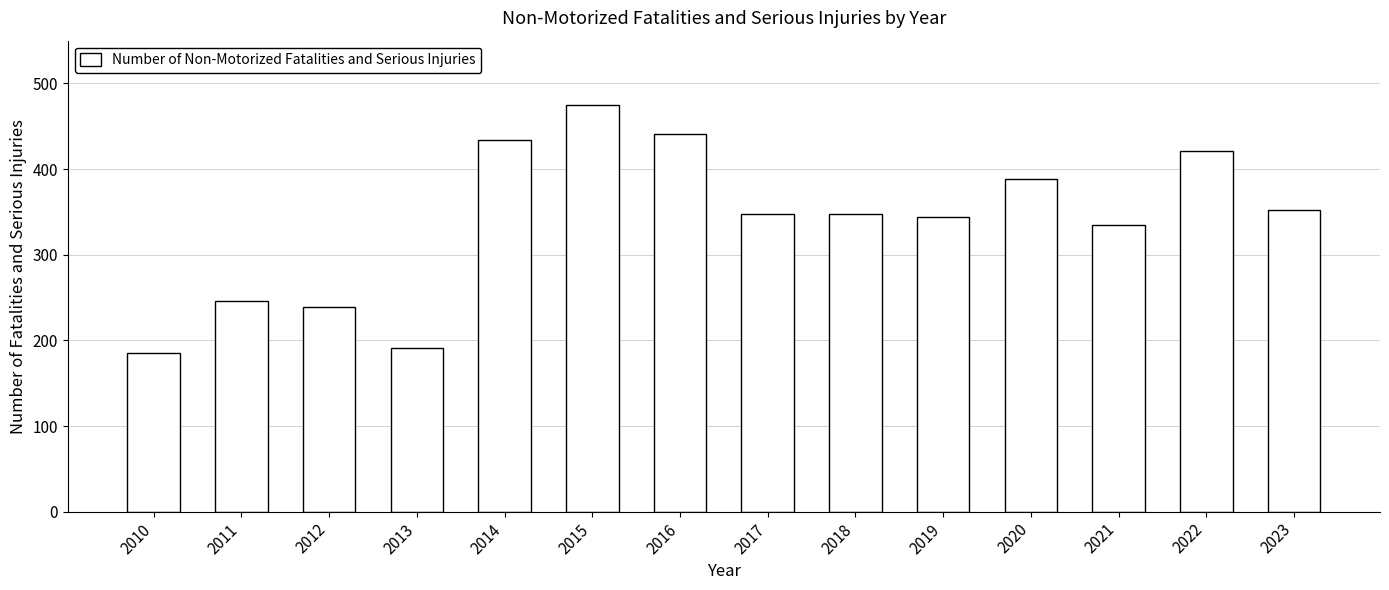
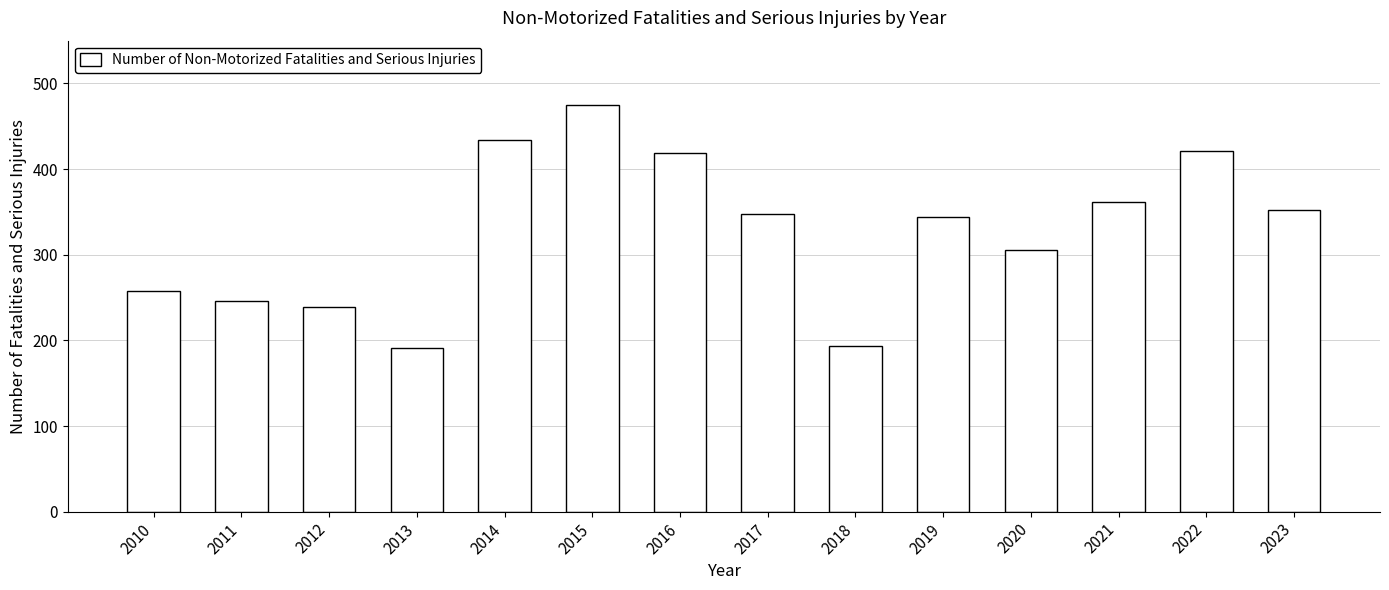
2010: 190 -> 260
2016: 440 -> 420
2018: 350 -> 190
2020: 390 -> 310
2021: 340 -> 360
